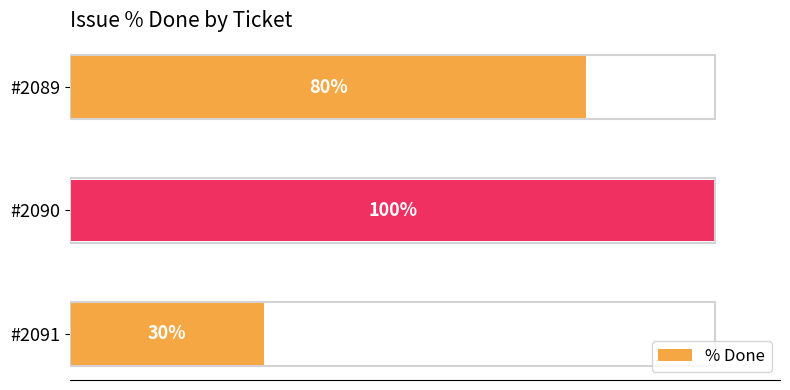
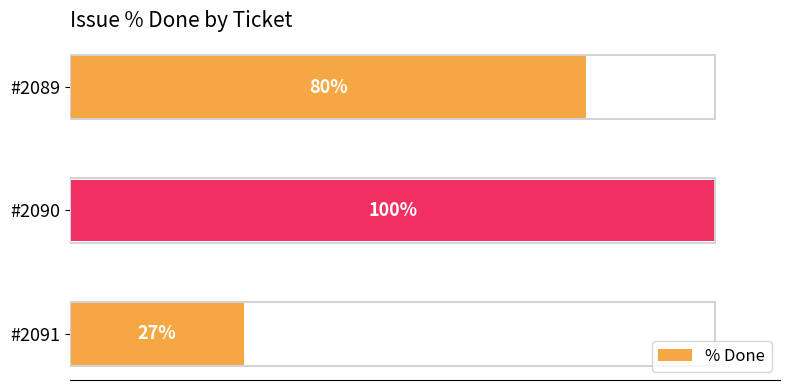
#2091: 30% -> 27%
